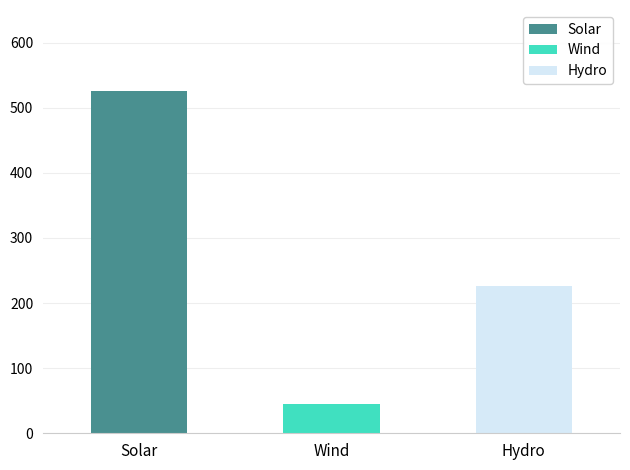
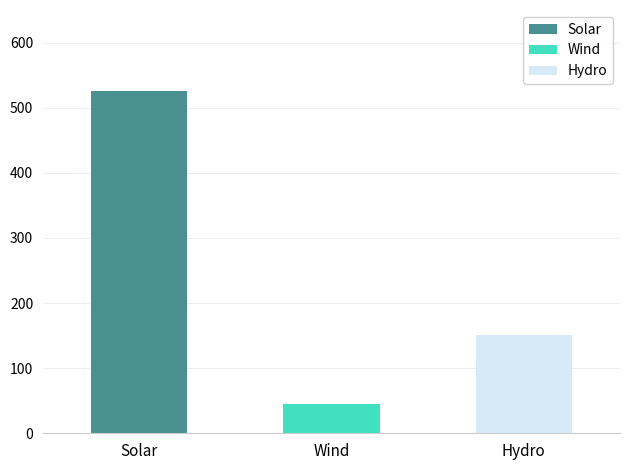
Hydro: 230 -> 150
